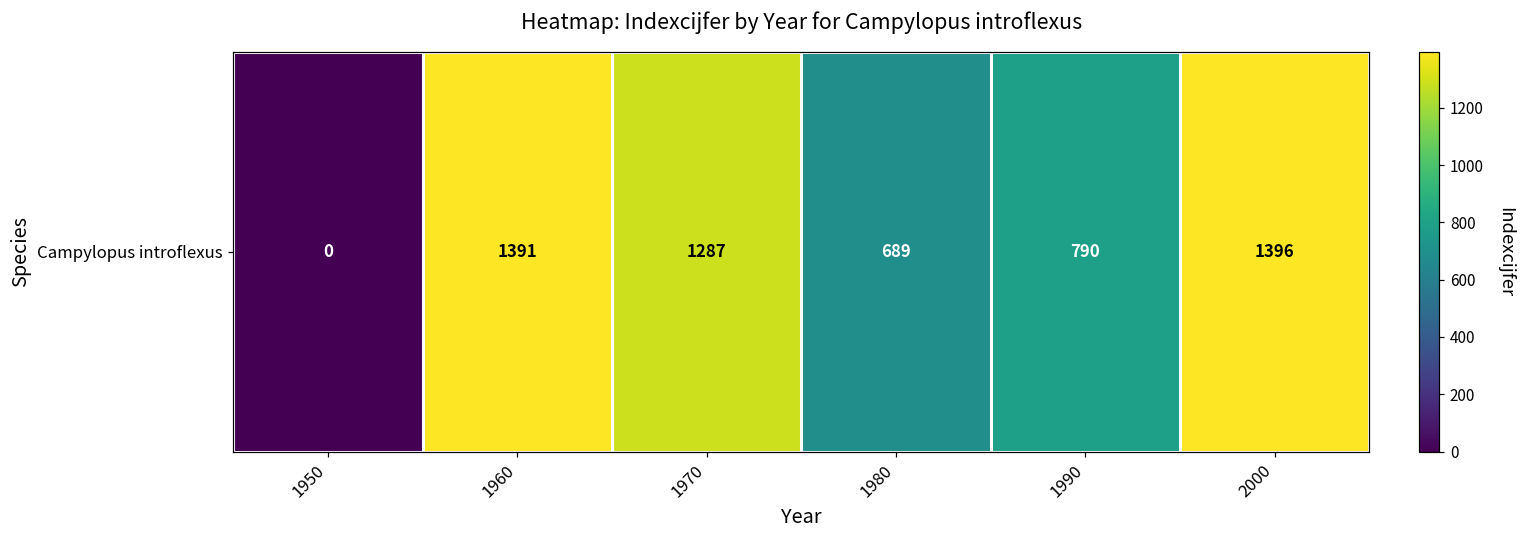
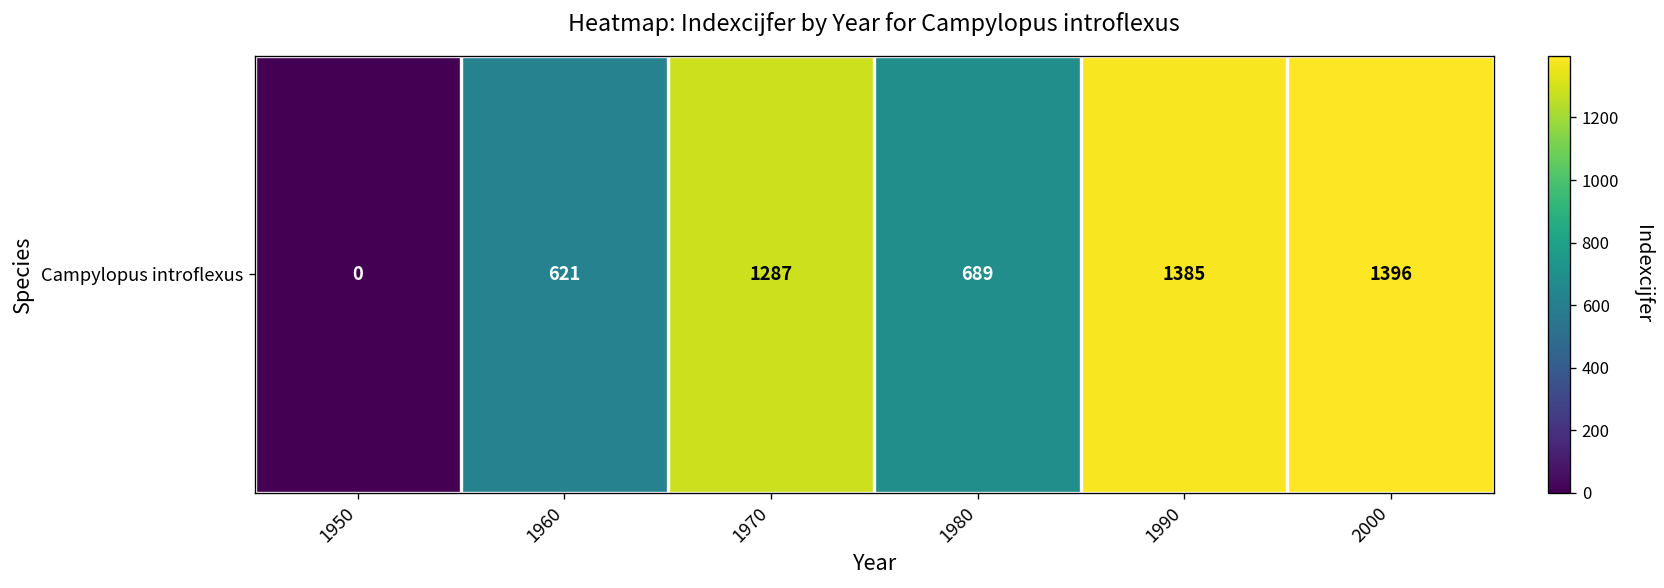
Campylopus introflexus, 1960: 1391 -> 621
Campylopus introflexus, 1990: 790 -> 1385
